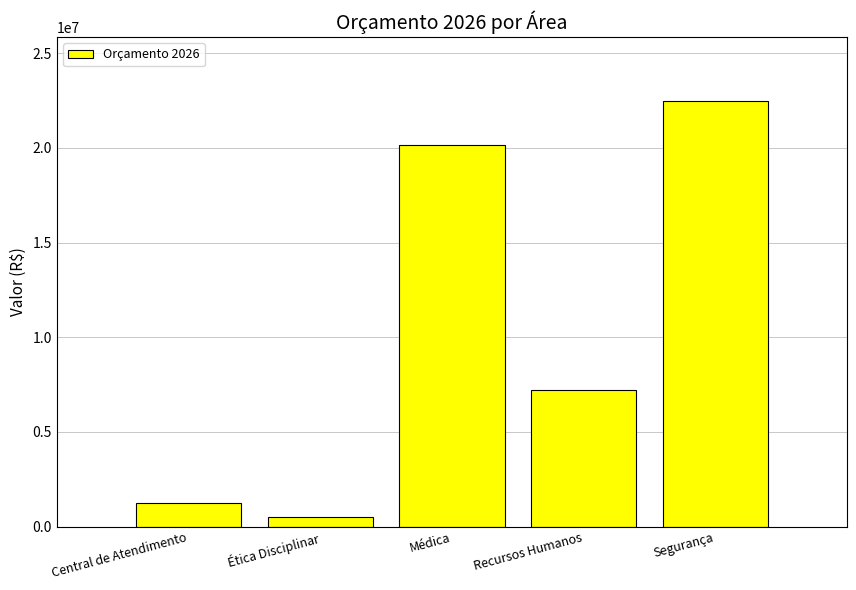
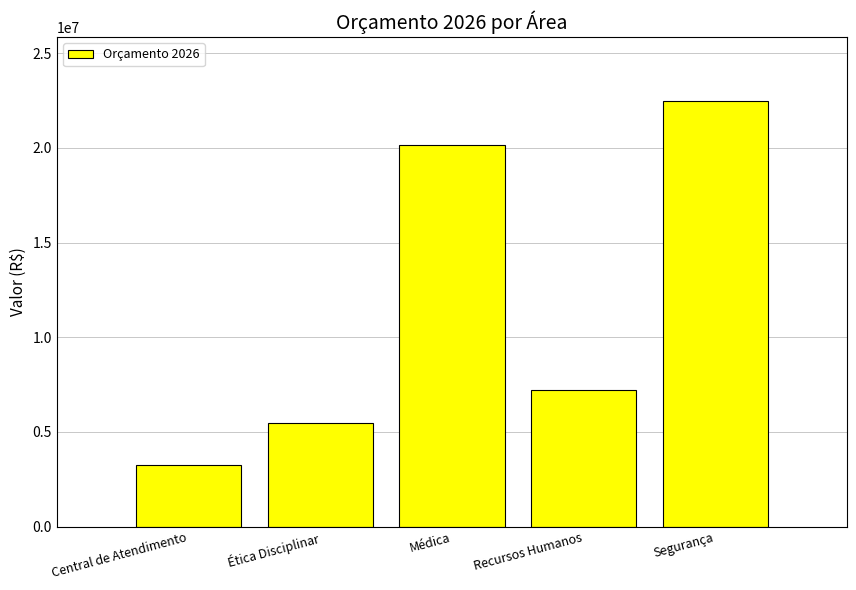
Central de Atendimento: 1200000 -> 3200000
Ética Disciplinar: 500000 -> 5500000
